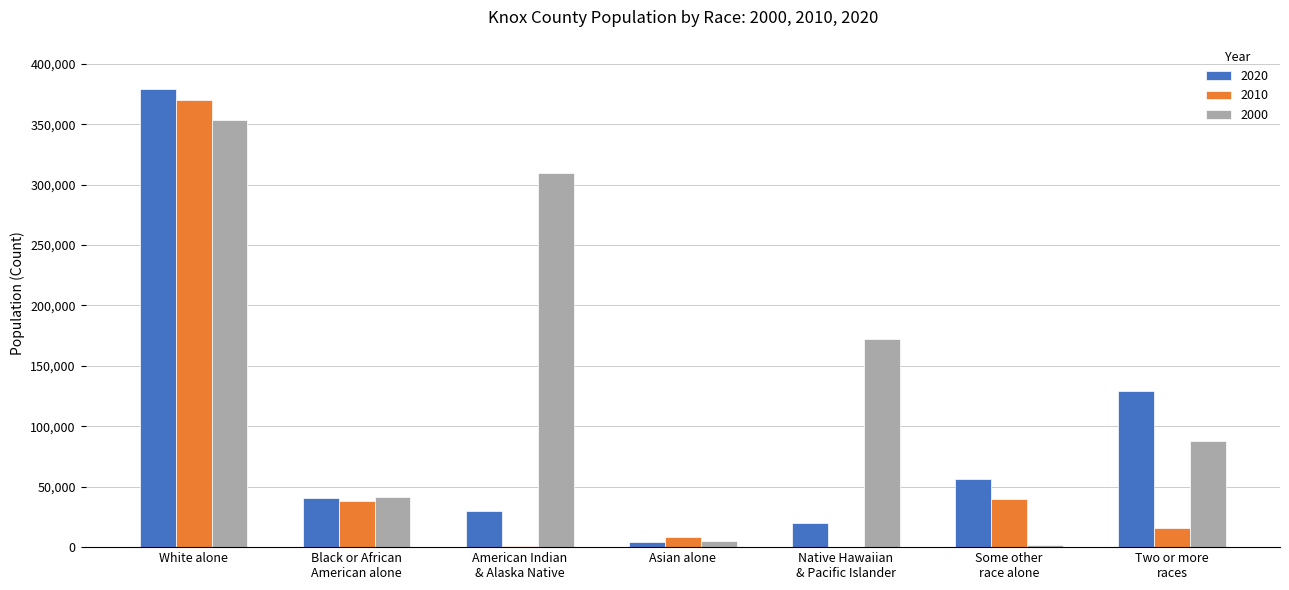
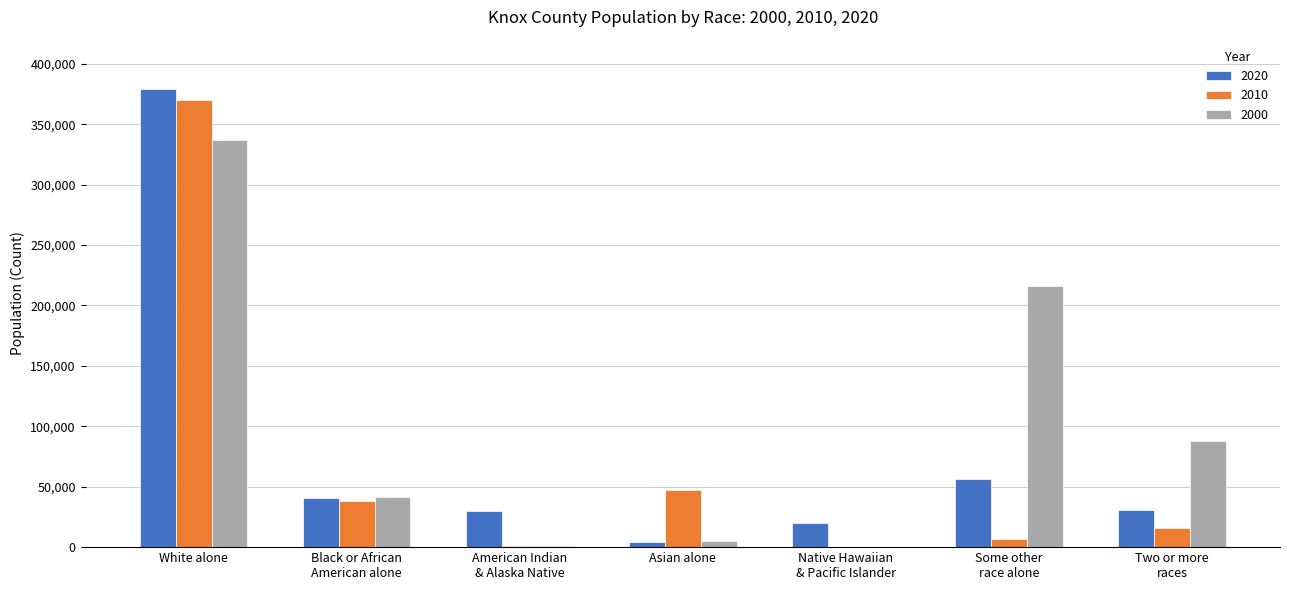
2000, White alone: 353,000 -> 337,000
2000, American Indian & Alaska Native: 310,000 -> 1,000
2010, Asian alone: 8,000 -> 47,000
2000, Native Hawaiian & Pacific Islander: 173,000 -> 0
2010, Some other race alone: 40,000 -> 6,000
2000, Some other race alone: 2,000 -> 216,000
2020, Two or more races: 129,000 -> 31,000
